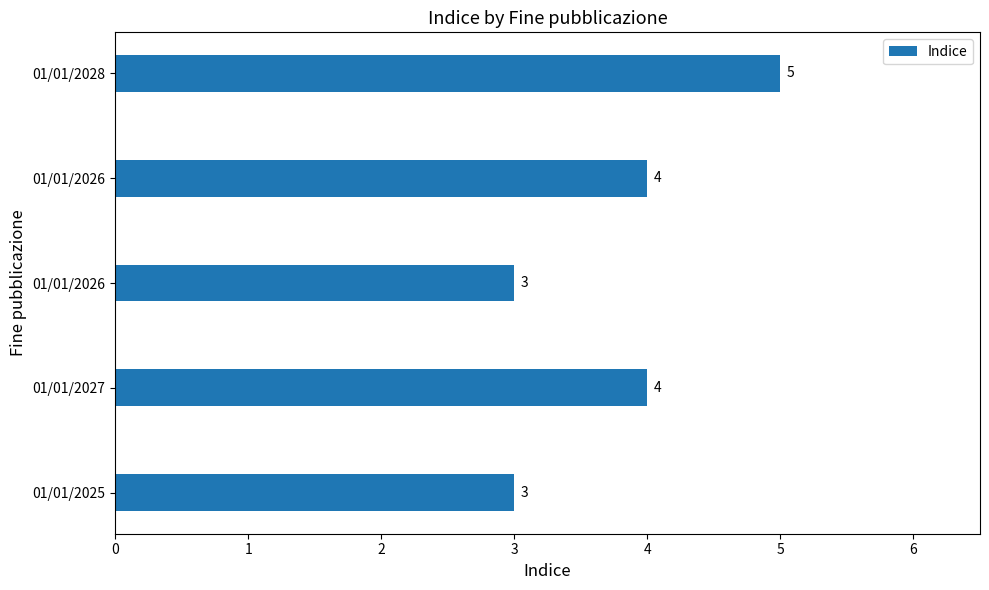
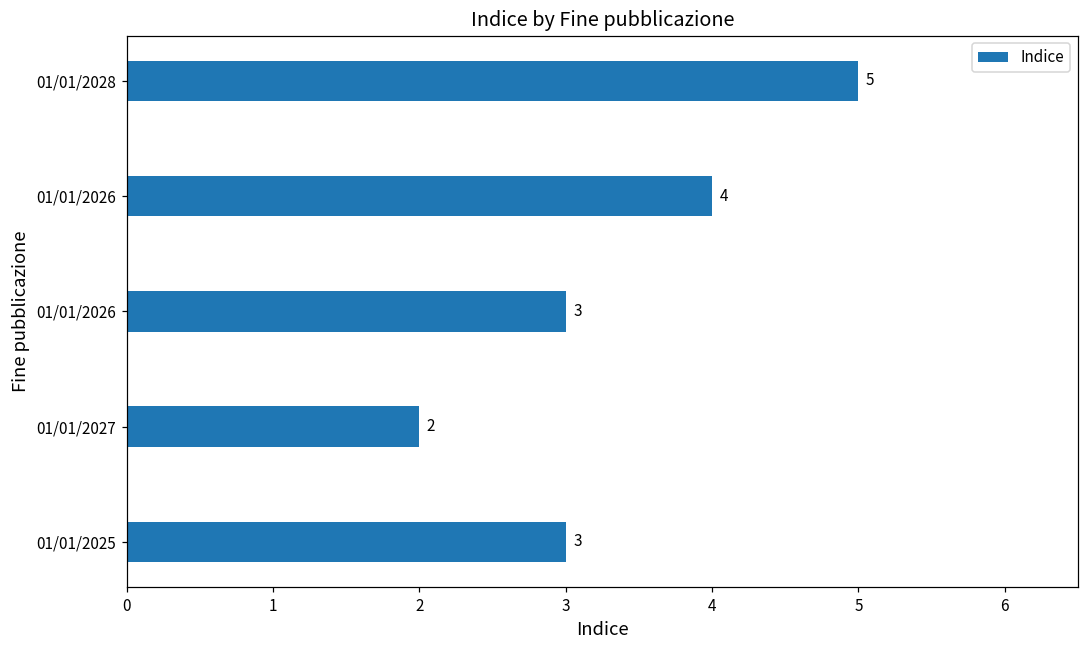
01/01/2027: 4 -> 2
